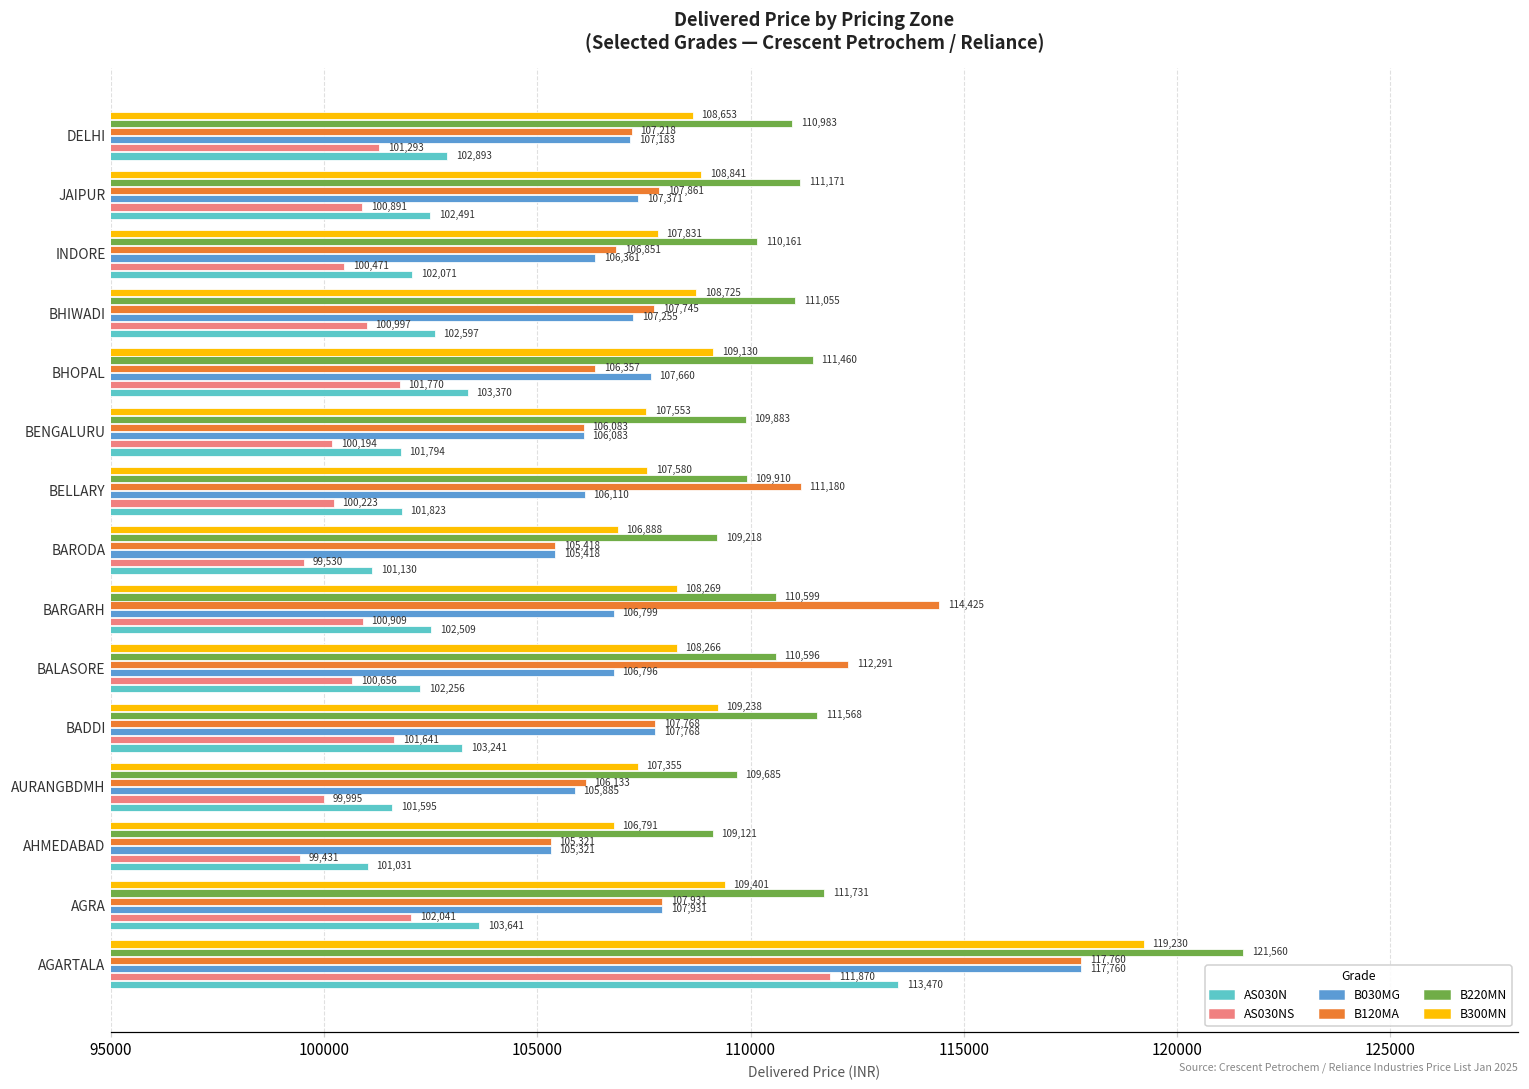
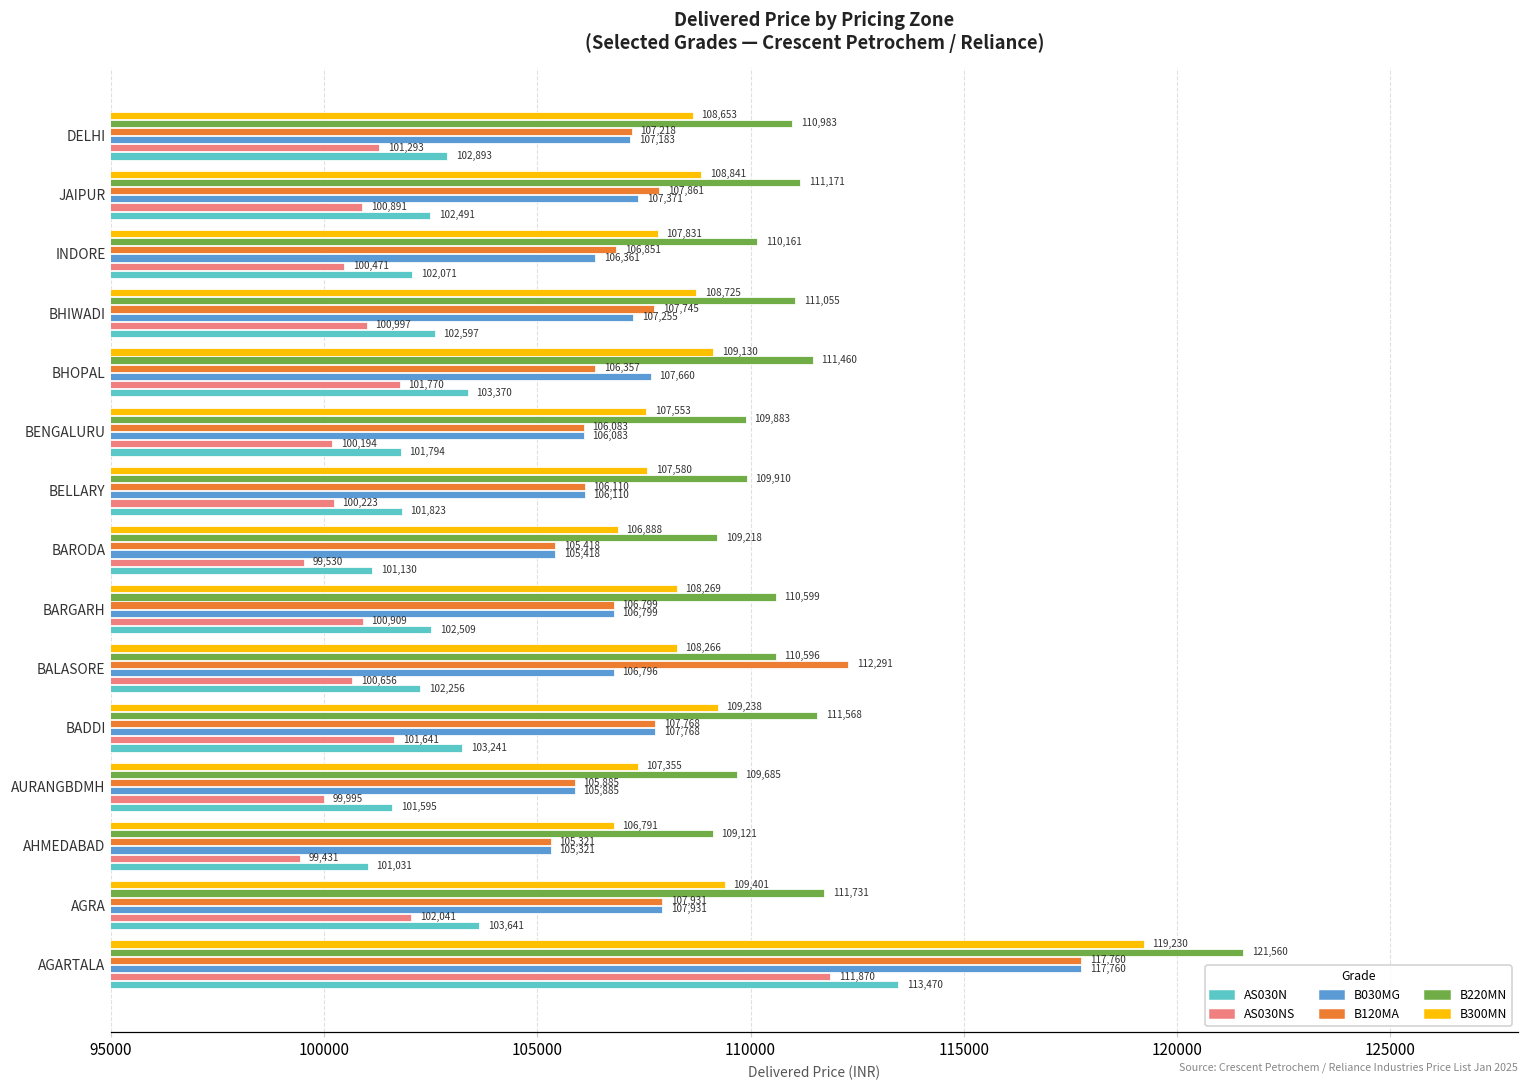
B120MA, BELLARY: 111,180 -> 106,110
B120MA, BARGARH: 114,425 -> 106,799
B120MA, AURANGBDMH: 106,133 -> 105,885
